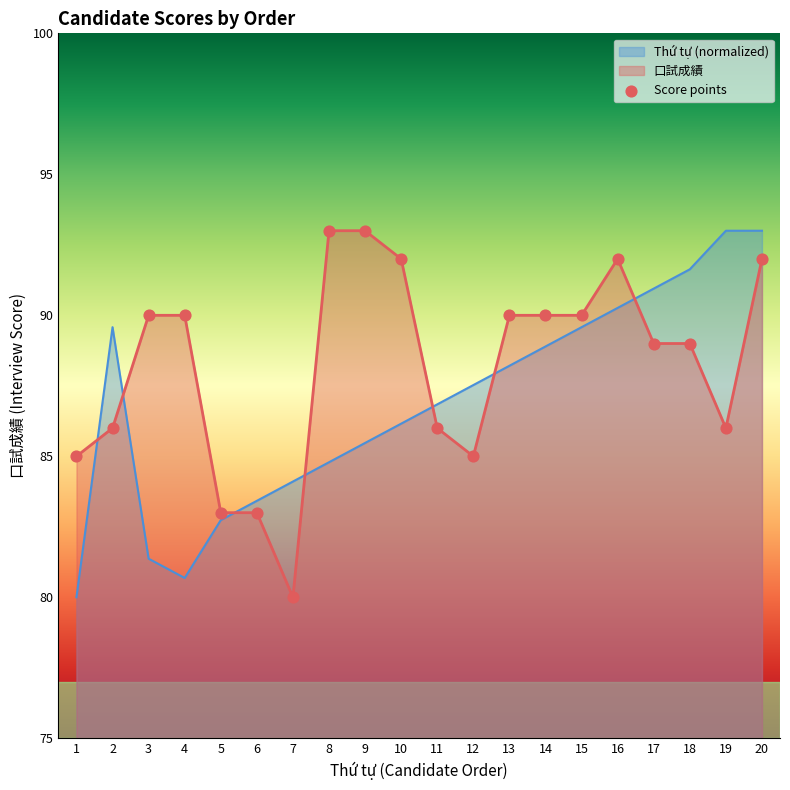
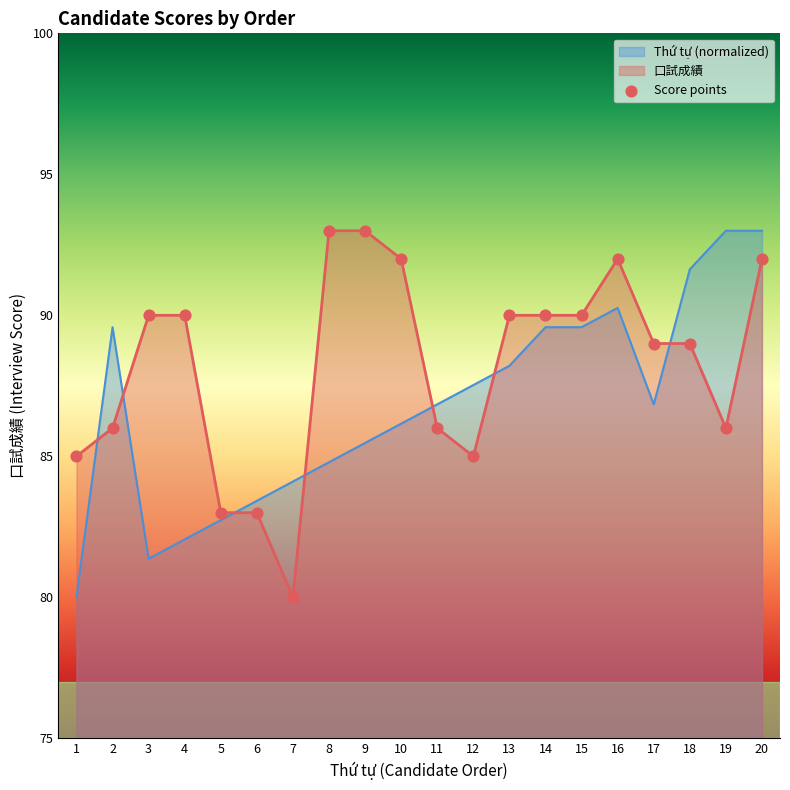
Thứ tự (normalized), 4: 80.7 -> 82.1
Thứ tự (normalized), 14: 88.9 -> 89.6
Thứ tự (normalized), 17: 90.9 -> 86.8
